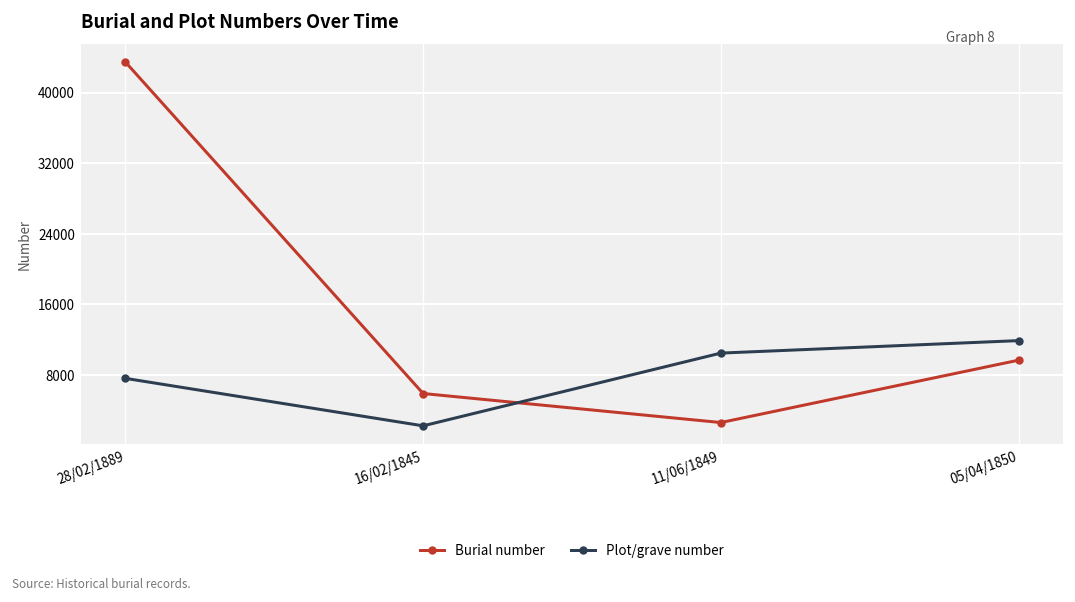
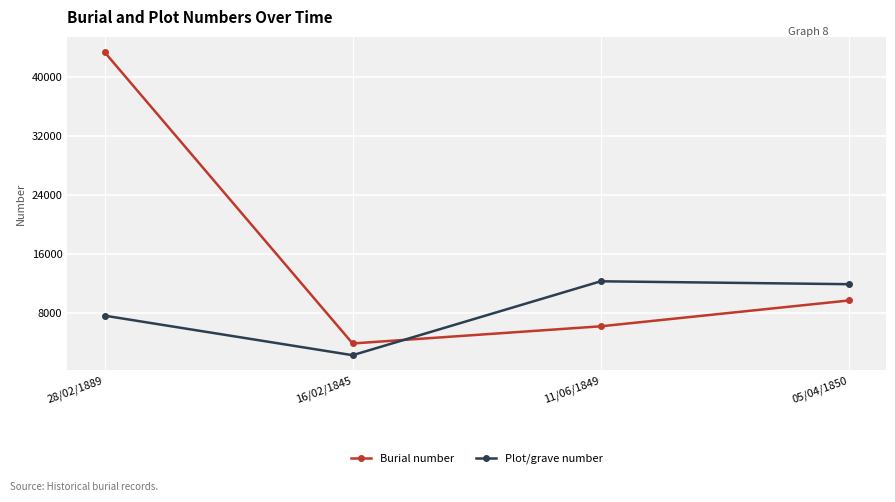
Burial number, 16/02/1845: 6000 -> 4000
Burial number, 11/06/1849: 3000 -> 6000
Plot/grave number, 11/06/1849: 10000 -> 12000
